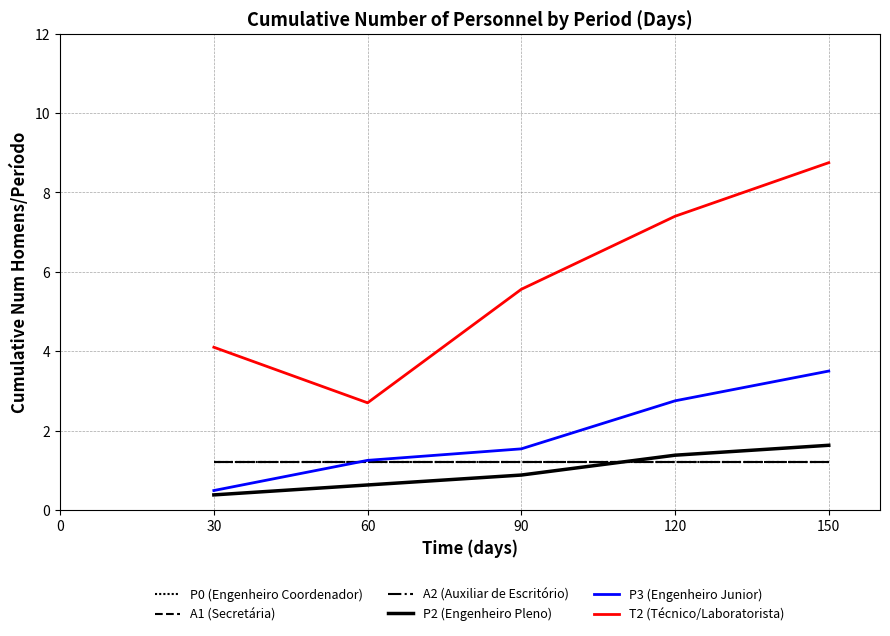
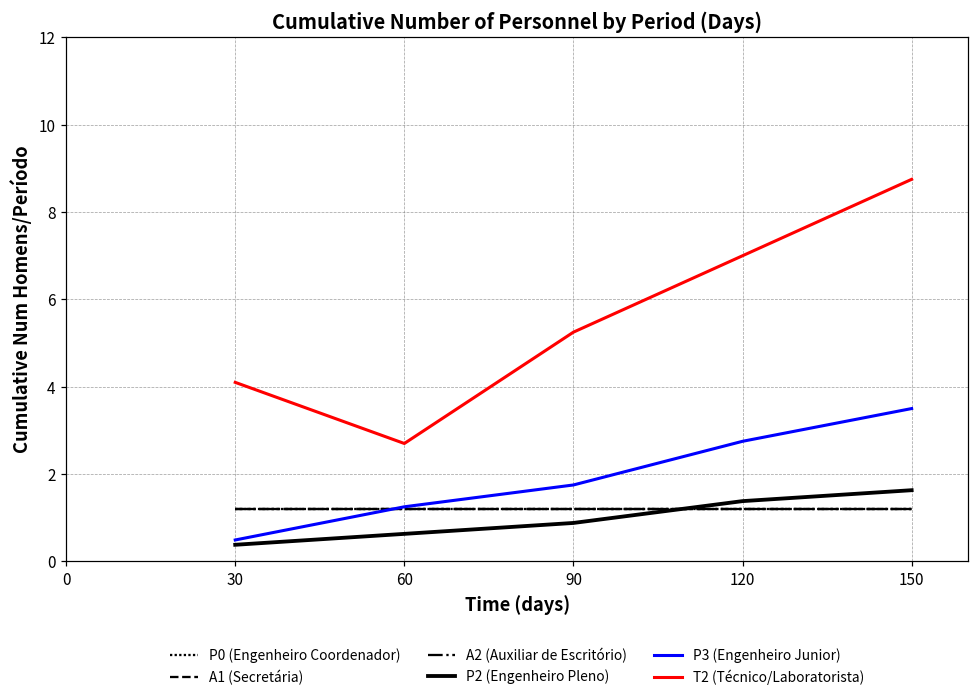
P3 (Engenheiro Junior), 90: 1.5 -> 1.8
T2 (Técnico/Laboratorista), 90: 5.6 -> 5.3
T2 (Técnico/Laboratorista), 120: 7.4 -> 7.0
